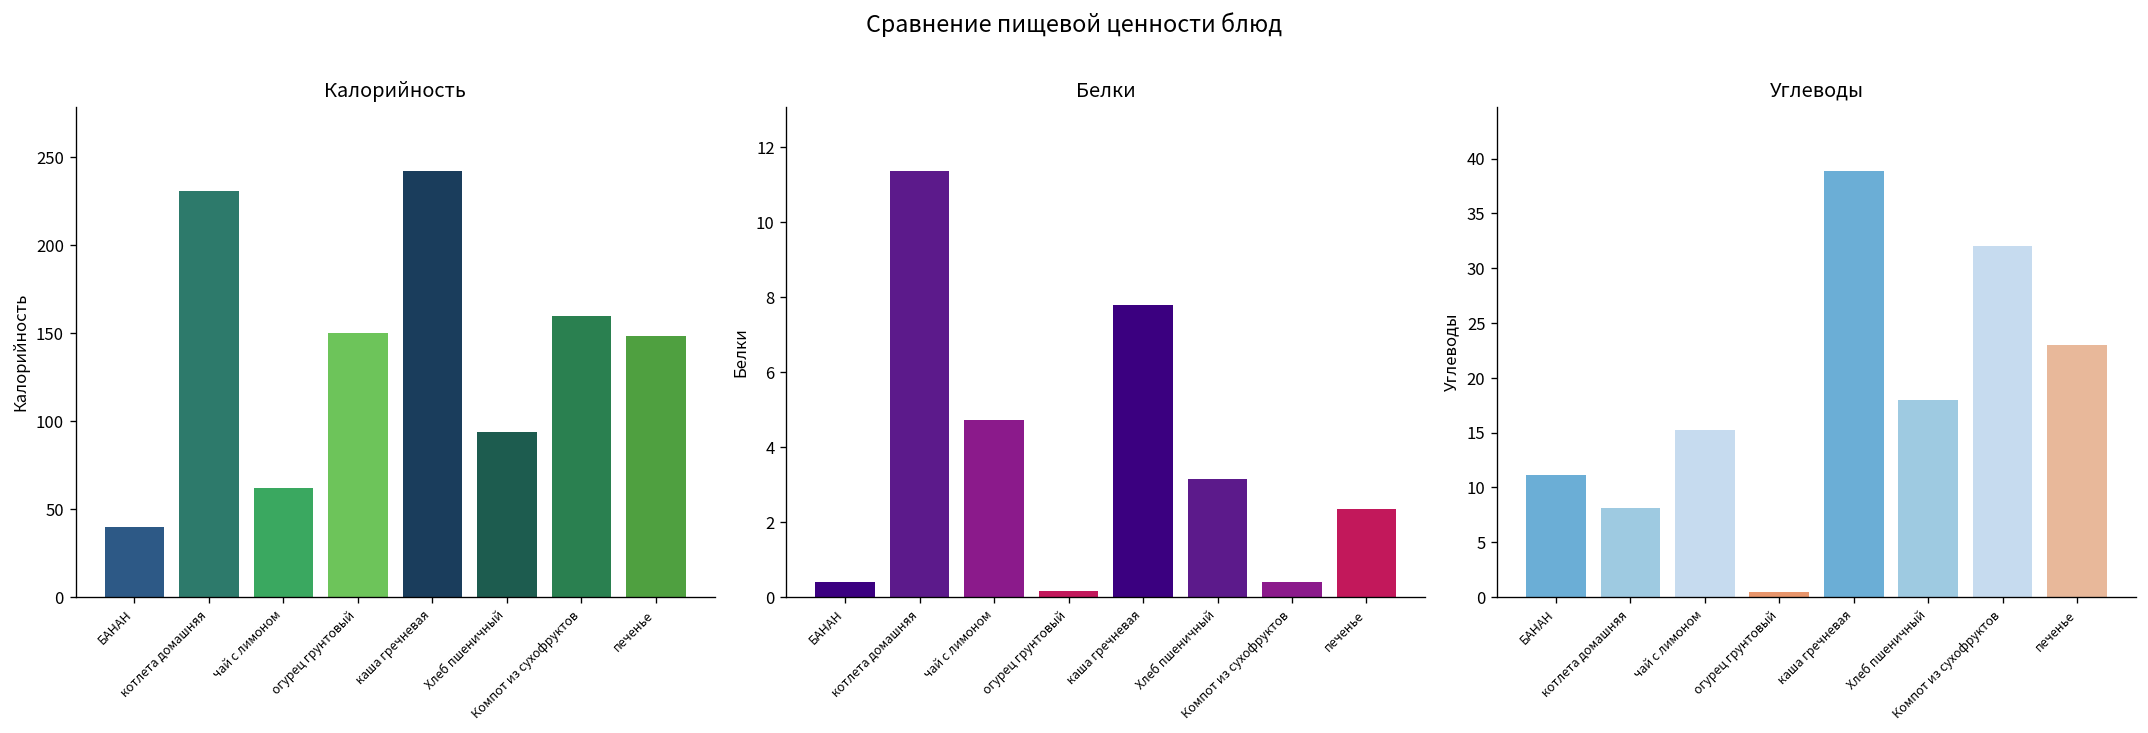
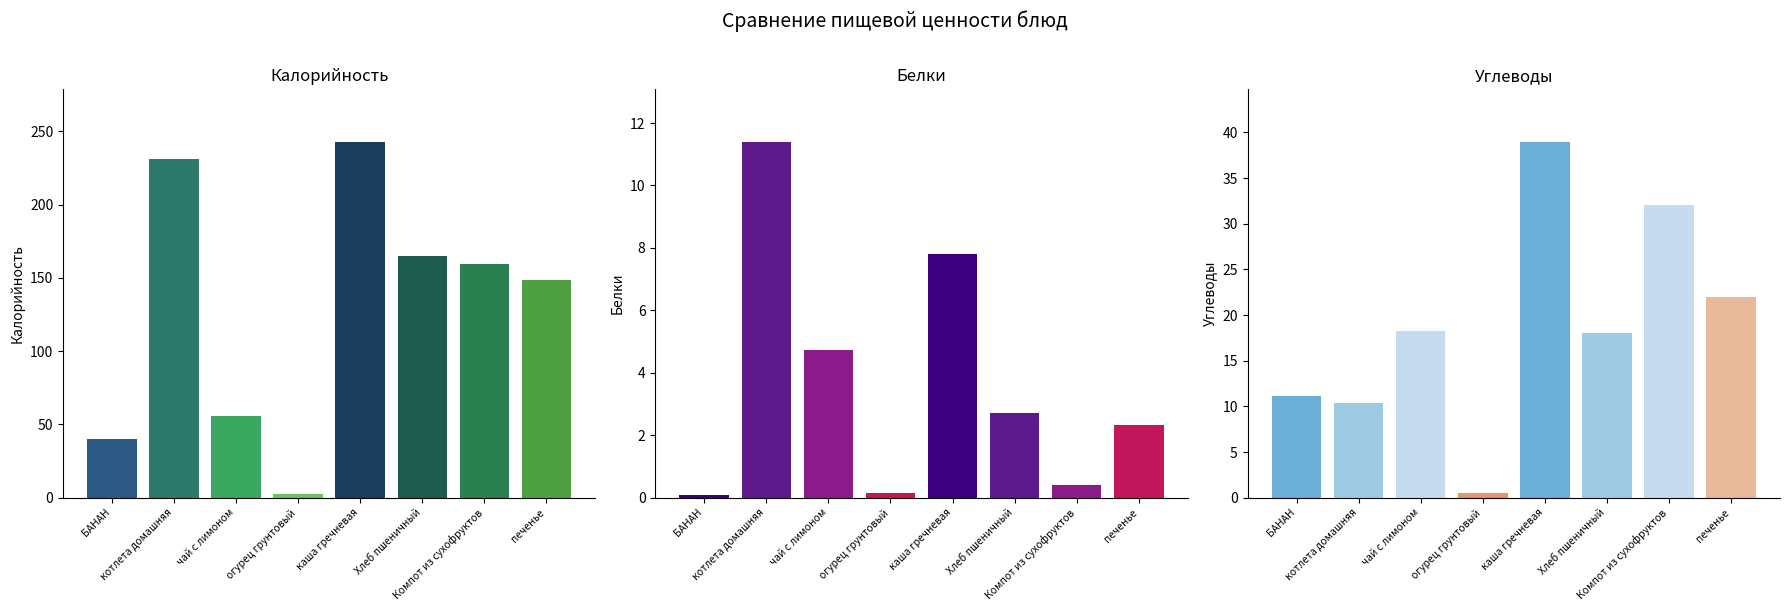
Калорийность, чай с лимоном: 62 -> 56
Калорийность, огурец грунтовый: 150 -> 3
Калорийность, Хлеб пшеничный: 94 -> 165
Белки, БАНАН: 0.4 -> 0.1
Белки, Хлеб пшеничный: 3.2 -> 2.7
Углеводы, котлета домашняя: 8 -> 10
Углеводы, чай с лимоном: 15 -> 18
Углеводы, печенье: 23 -> 22
